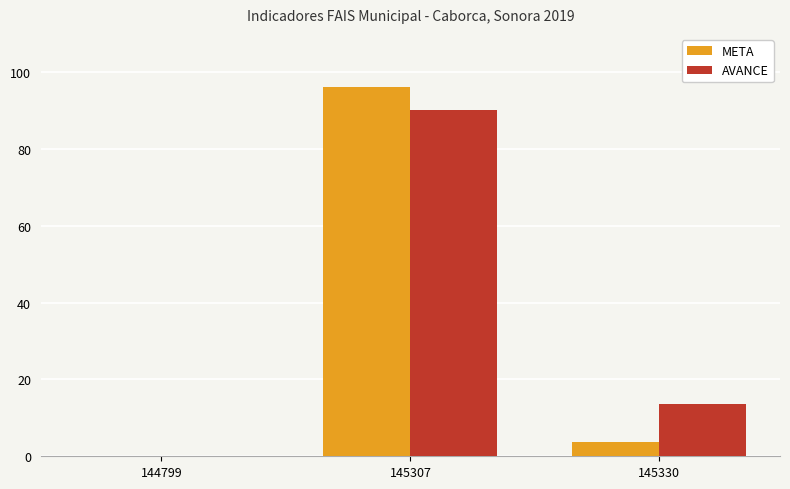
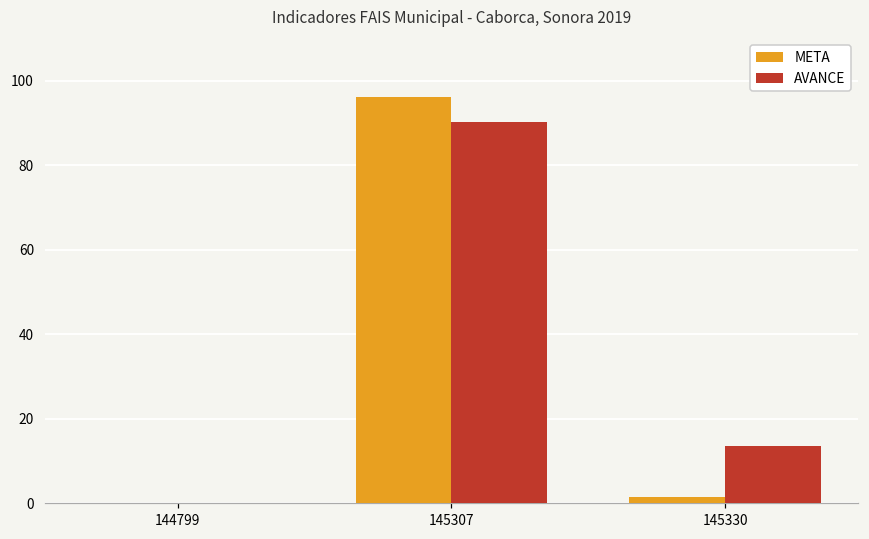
META, 145330: 4 -> 2
